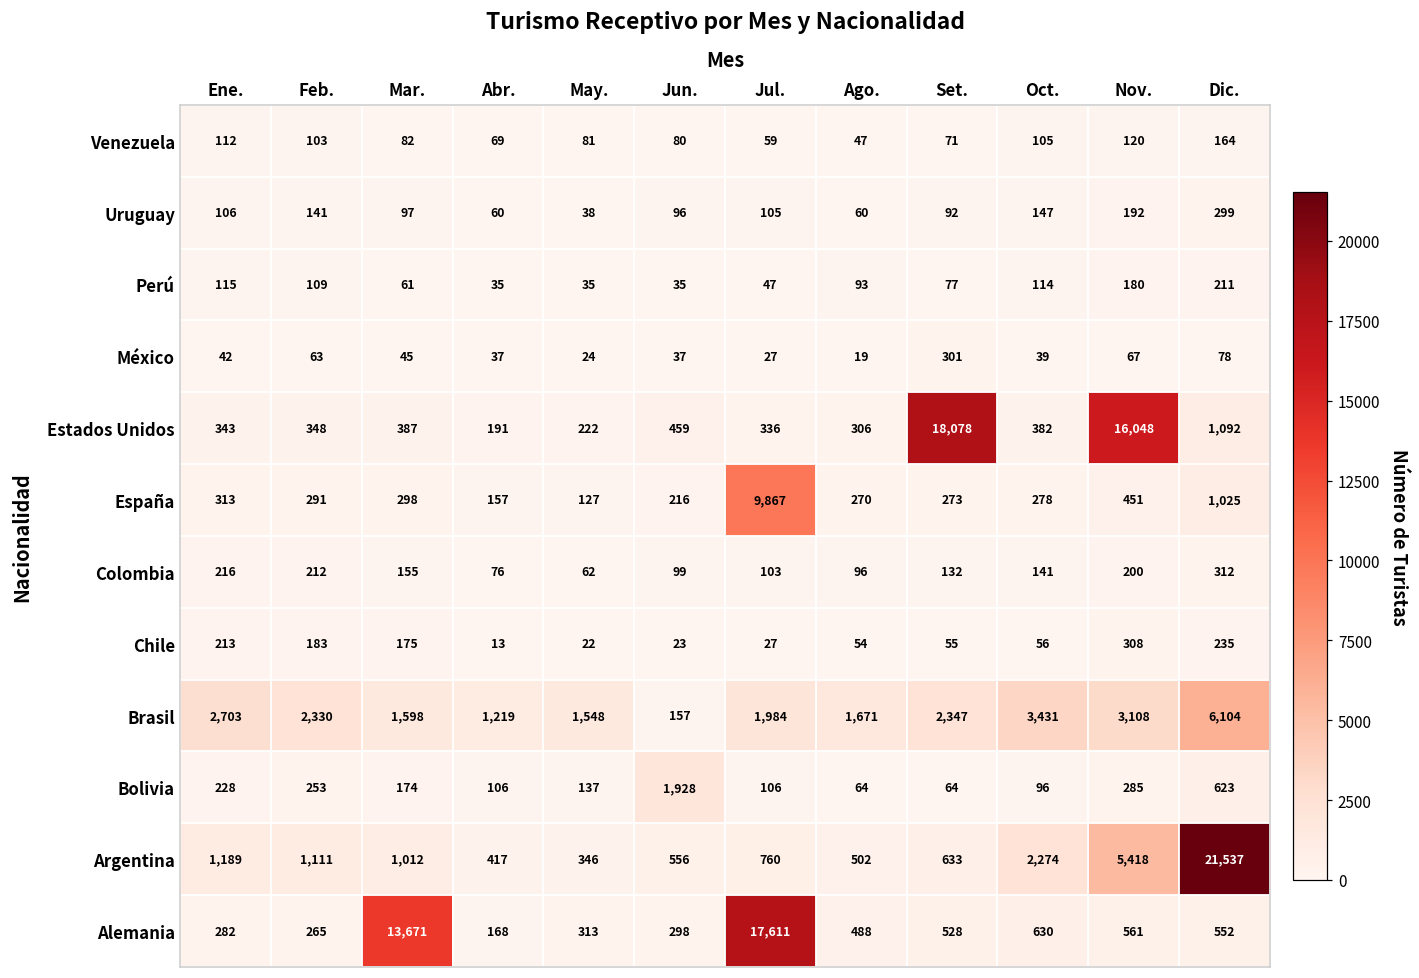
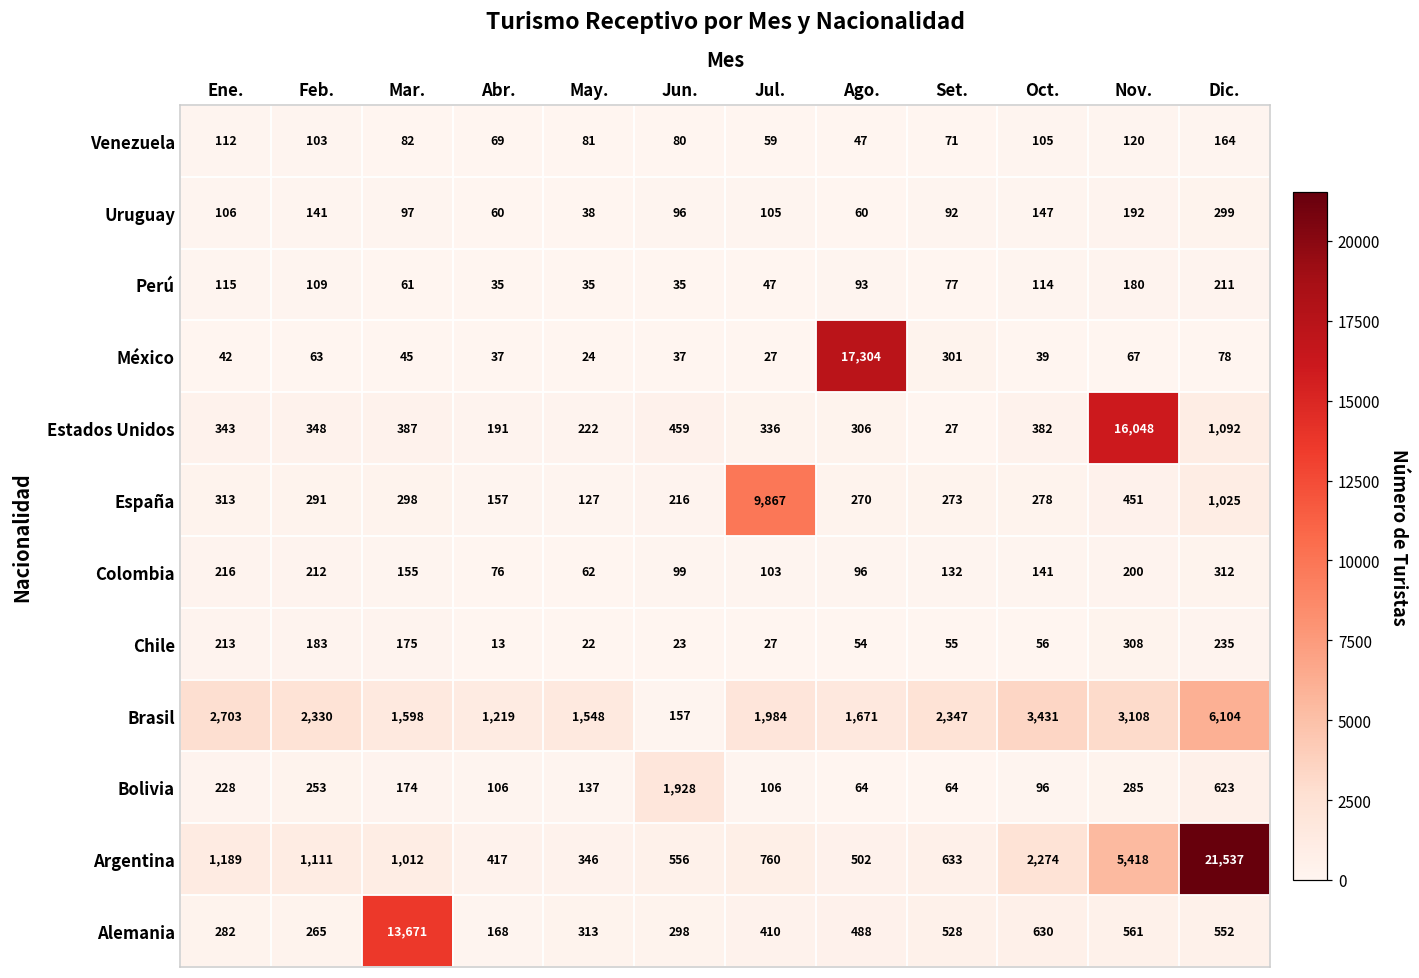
México, Ago.: 19 -> 17,304
Estados Unidos, Set.: 18,078 -> 27
Alemania, Jul.: 17,611 -> 410
